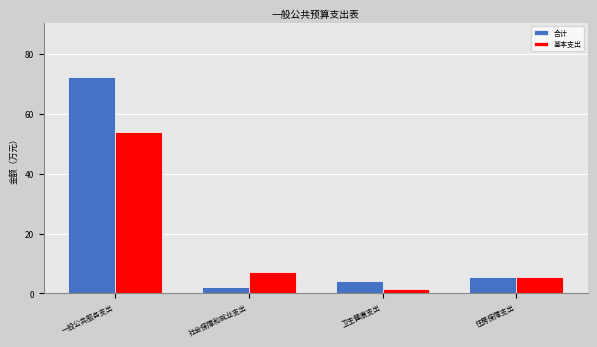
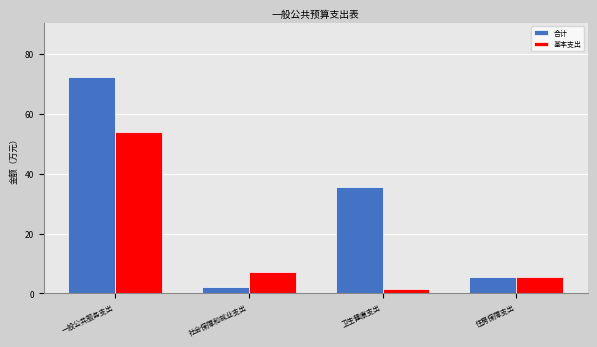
合计, 卫生健康支出: 4 -> 36
